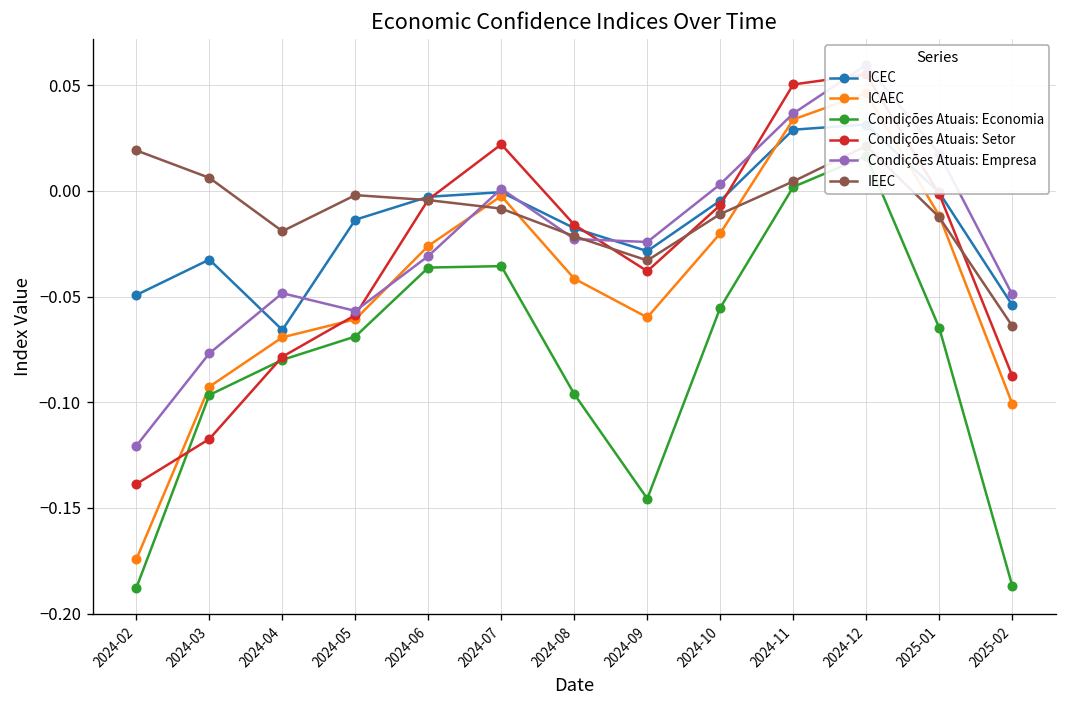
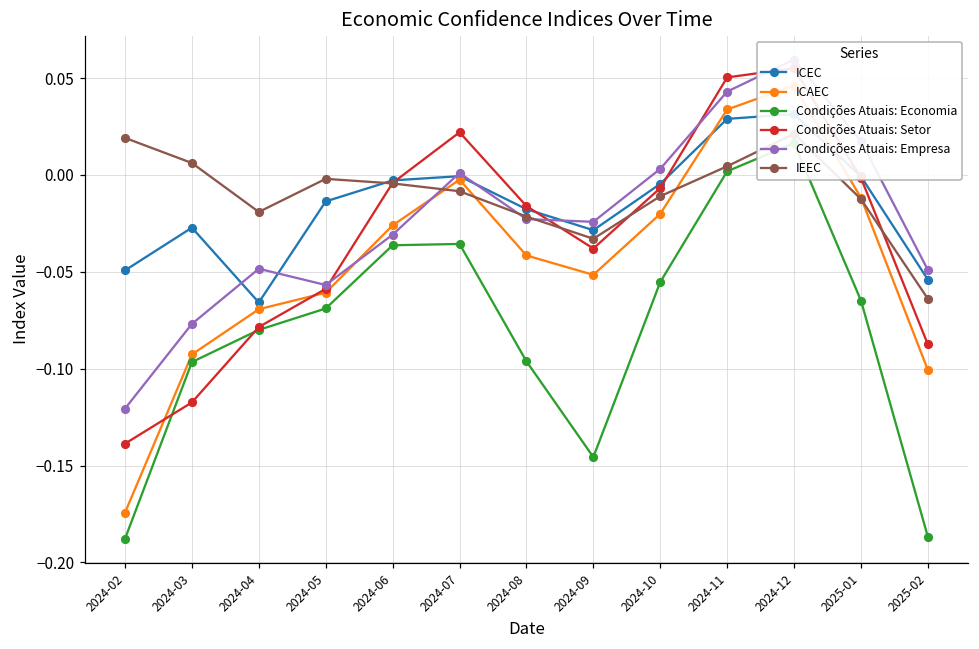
ICEC, 2024-03: -0.033 -> -0.027
ICAEC, 2024-09: -0.060 -> -0.052
Condições Atuais: Empresa, 2024-11: 0.037 -> 0.043
